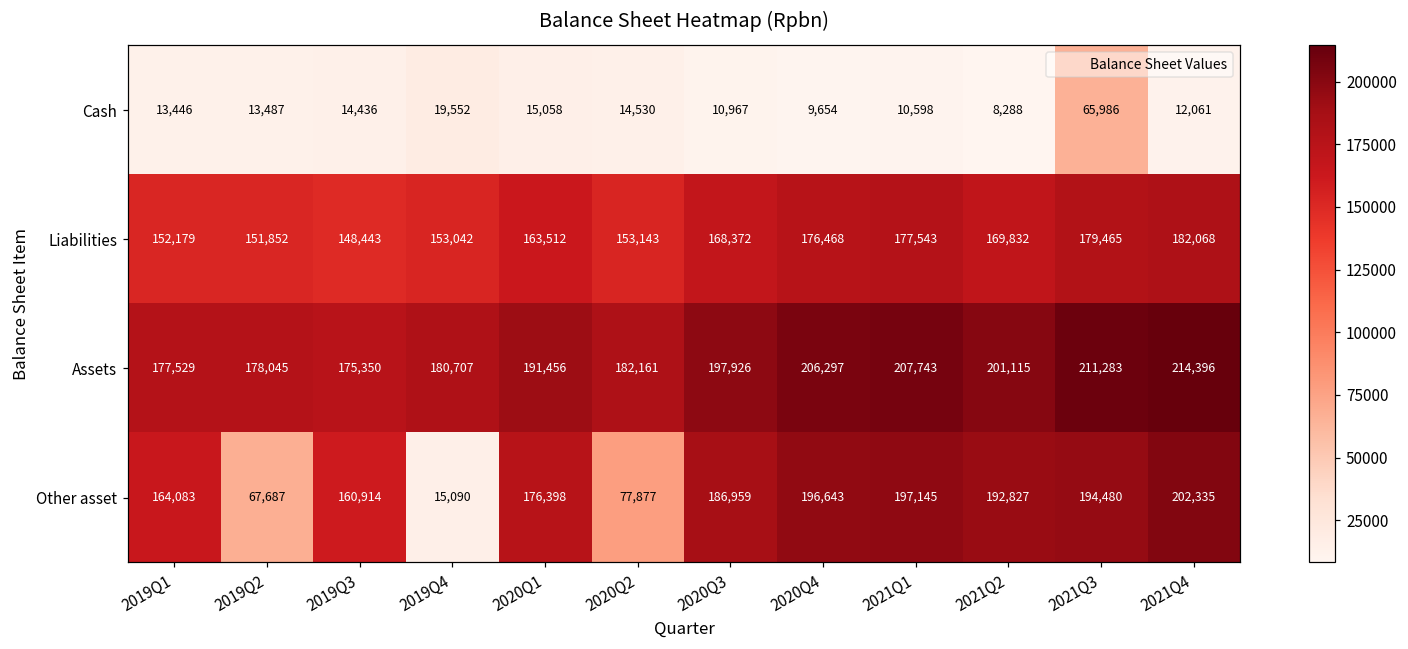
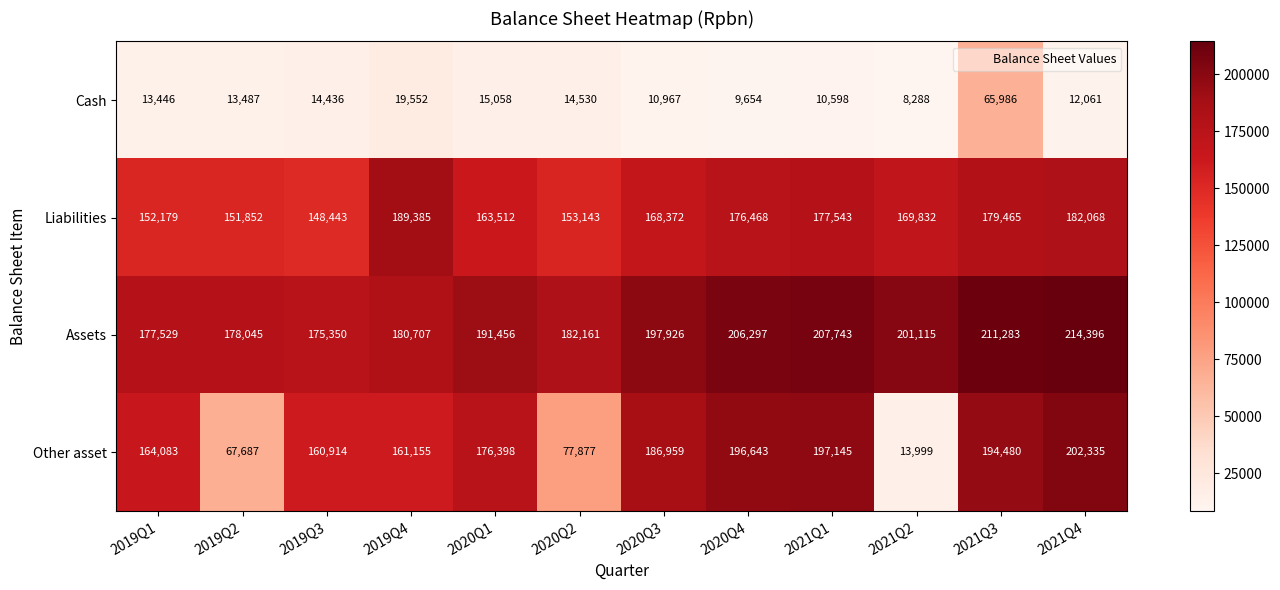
Liabilities, 2019Q4: 153,042 -> 189,385
Other asset, 2019Q4: 15,090 -> 161,155
Other asset, 2021Q2: 192,827 -> 13,999
